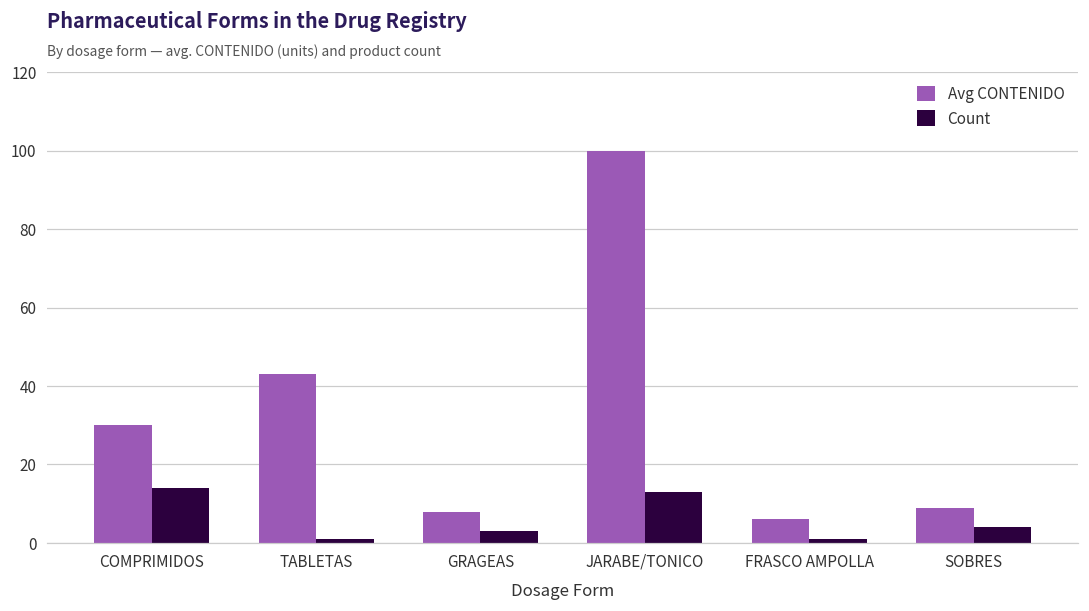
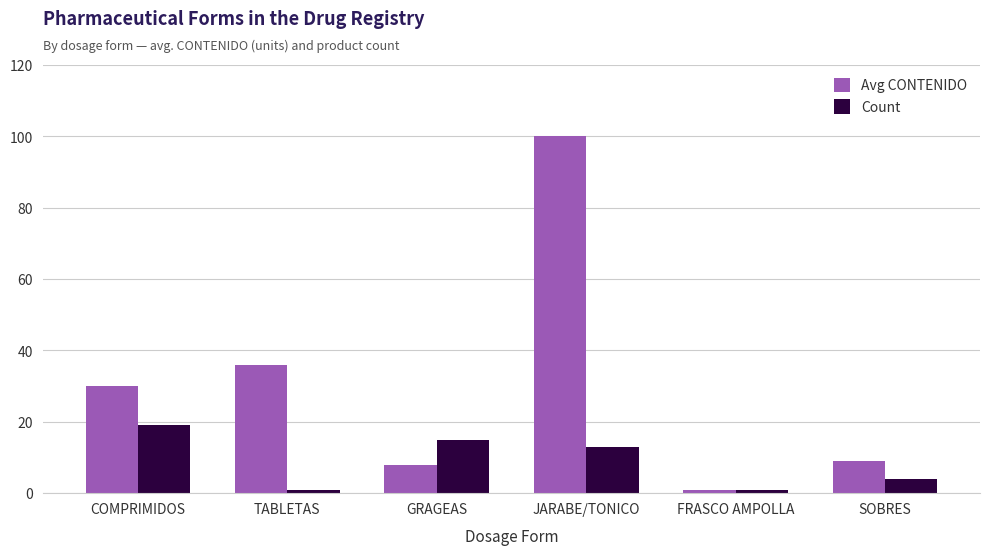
Count, COMPRIMIDOS: 14 -> 19
Avg CONTENIDO, TABLETAS: 43 -> 36
Count, GRAGEAS: 3 -> 15
Avg CONTENIDO, FRASCO AMPOLLA: 6 -> 1
